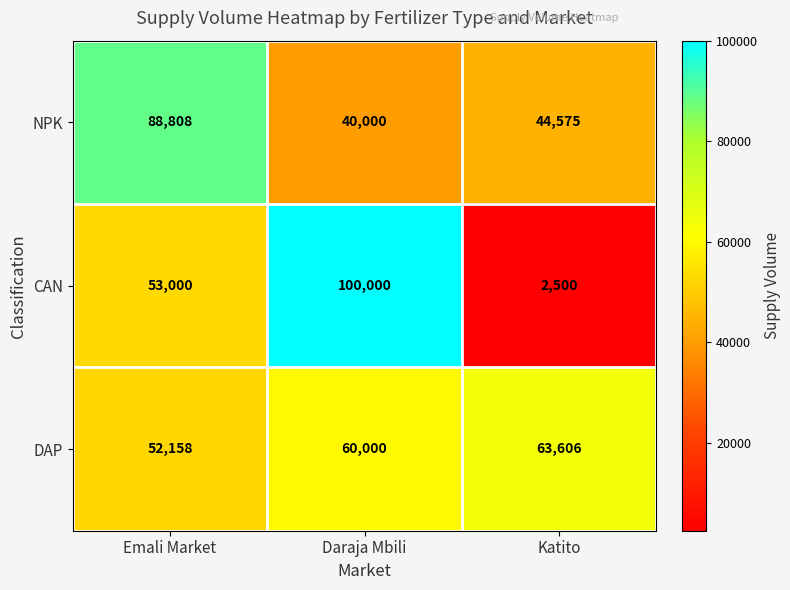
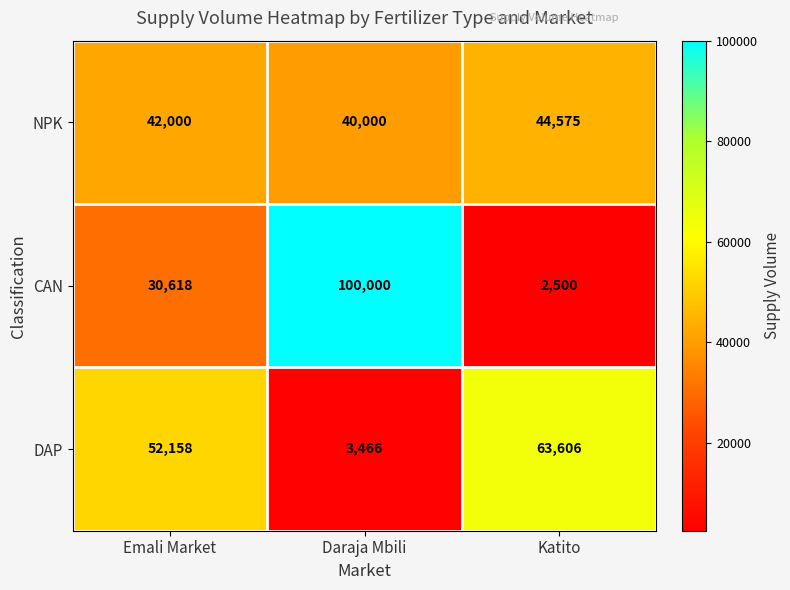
NPK, Emali Market: 88,808 -> 42,000
CAN, Emali Market: 53,000 -> 30,618
DAP, Daraja Mbili: 60,000 -> 3,466
